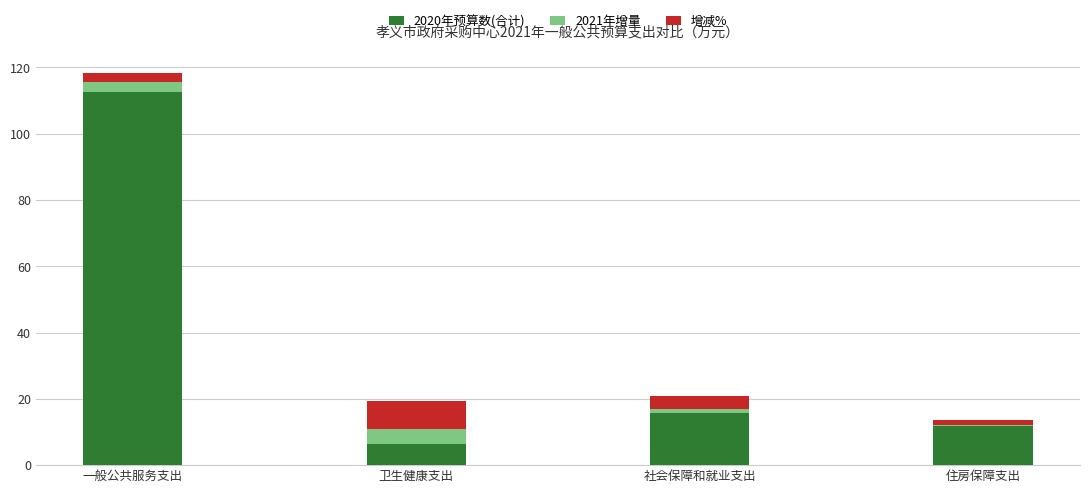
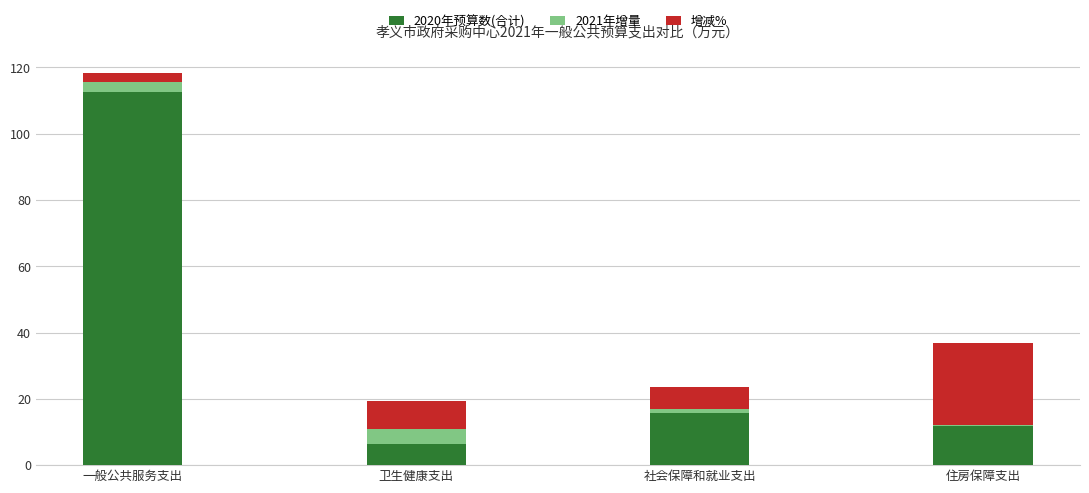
增减%, 社会保障和就业支出: 4 -> 7
增减%, 住房保障支出: 2 -> 25
